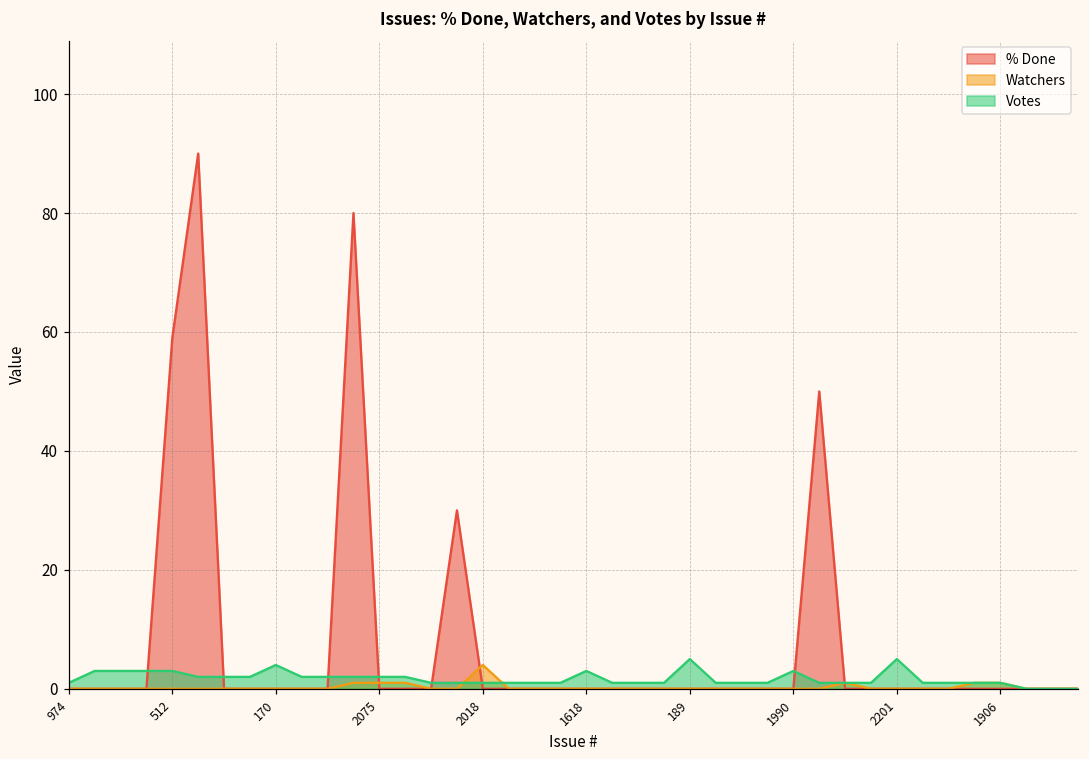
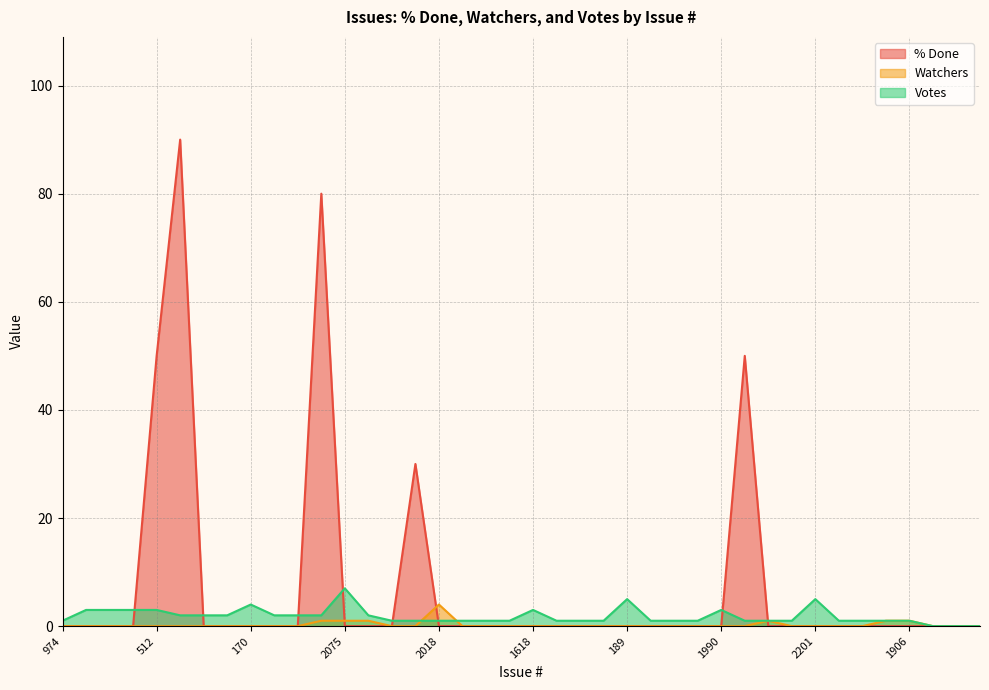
% Done, 512: 59 -> 50
Votes, 2075: 2 -> 7
